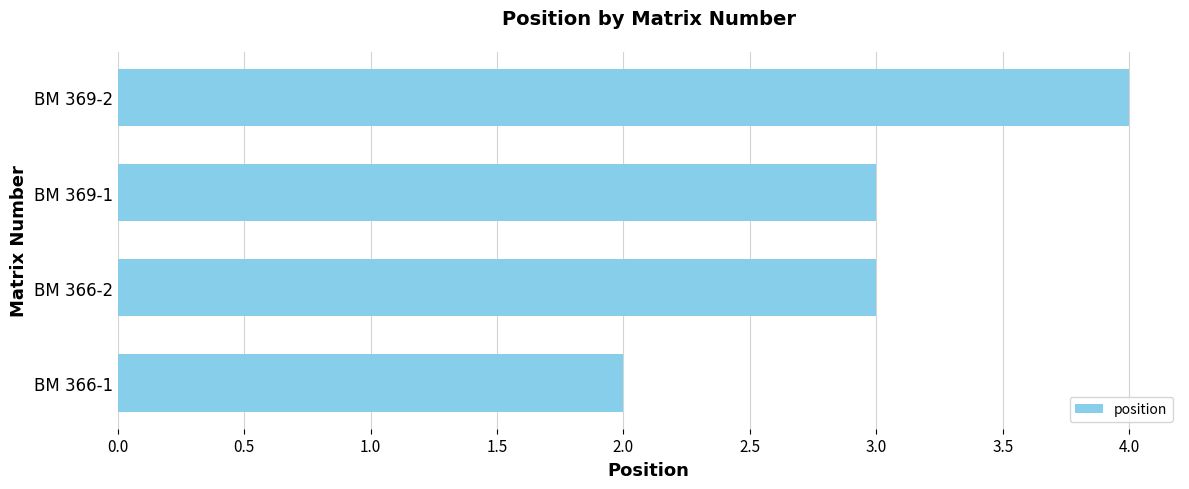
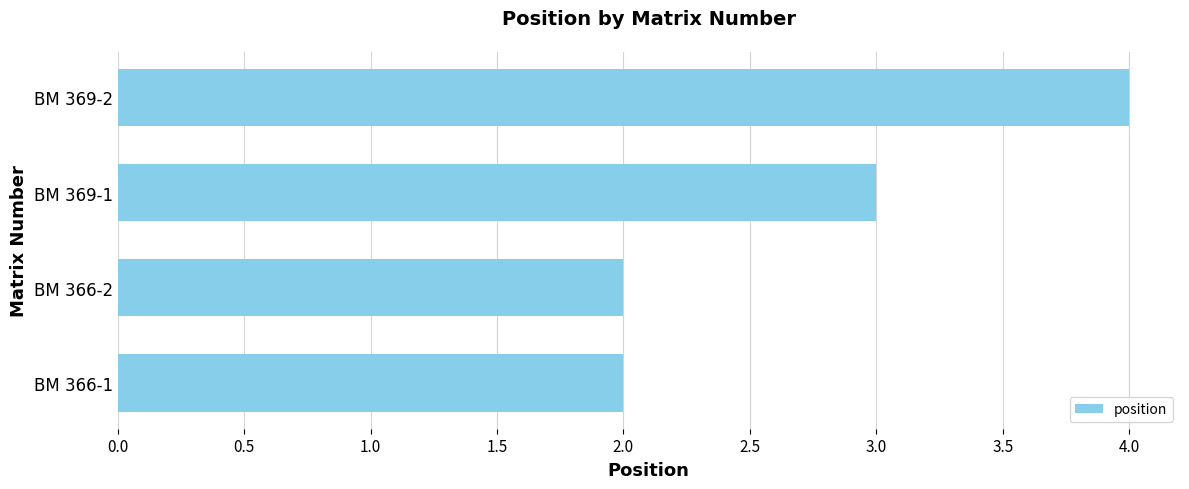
BM 366-2: 3 -> 2
